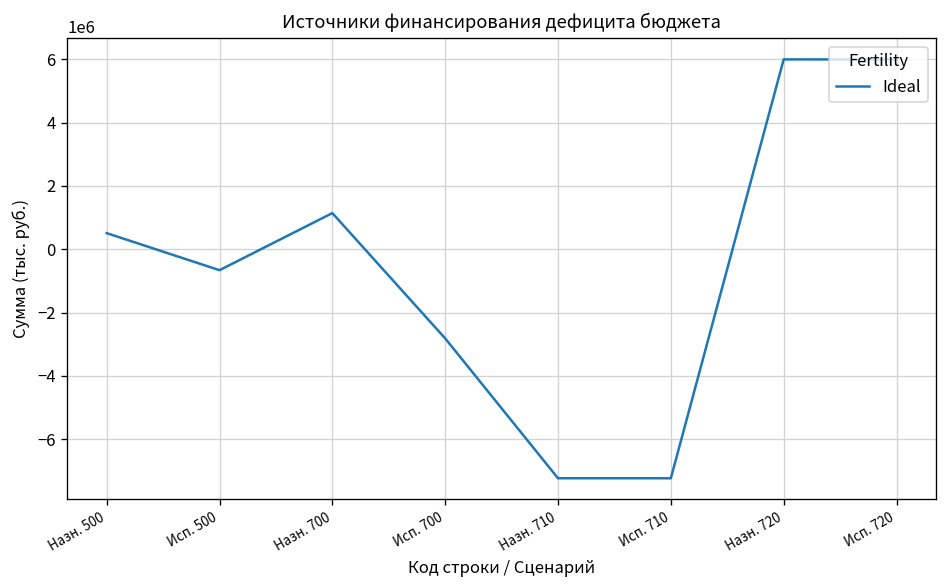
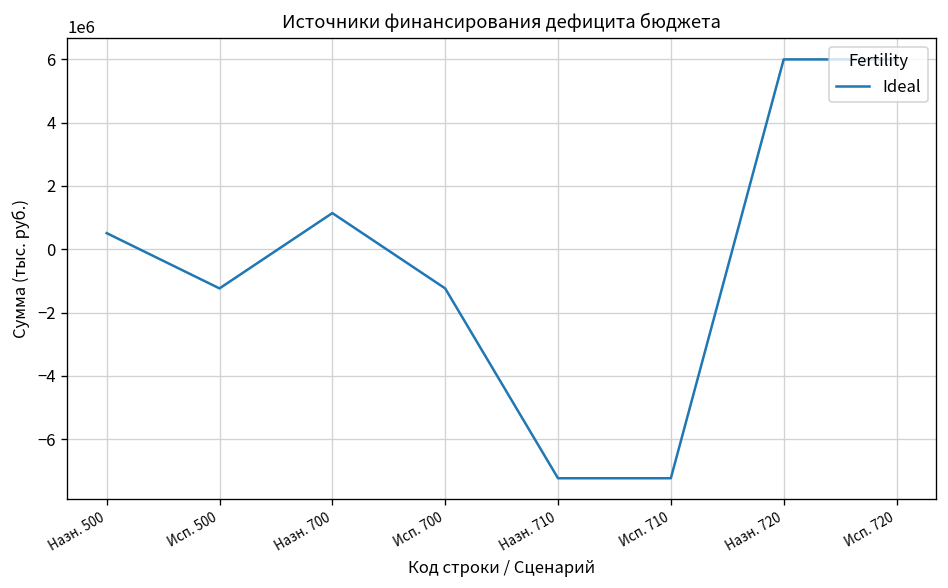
Исп. 500: -700000 -> -1200000
Исп. 700: -2800000 -> -1200000
